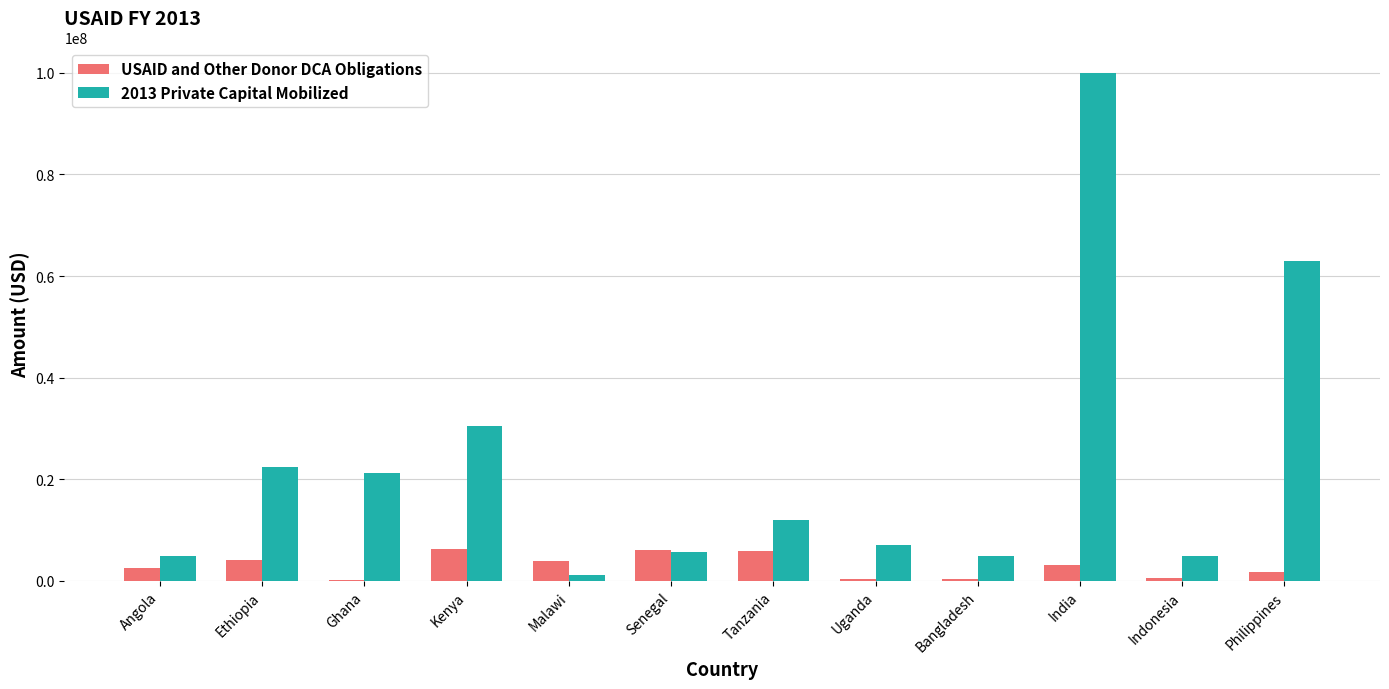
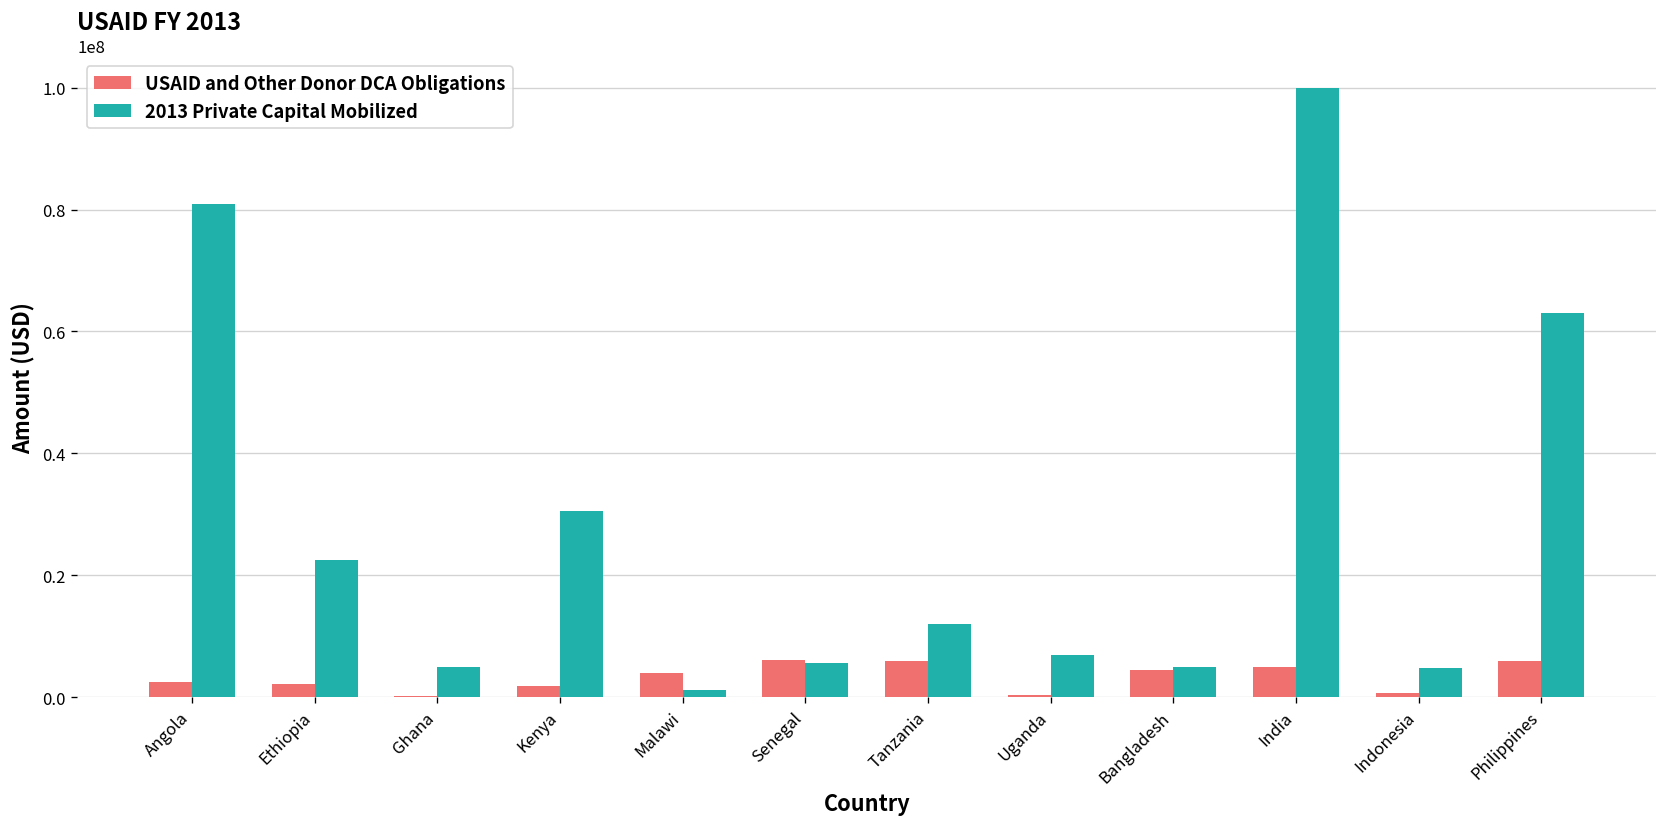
2013 Private Capital Mobilized, Angola: 5000000 -> 81000000
USAID and Other Donor DCA Obligations, Ethiopia: 4000000 -> 2000000
2013 Private Capital Mobilized, Ghana: 21000000 -> 5000000
USAID and Other Donor DCA Obligations, Kenya: 6000000 -> 2000000
USAID and Other Donor DCA Obligations, Bangladesh: 0 -> 4000000
USAID and Other Donor DCA Obligations, India: 3000000 -> 5000000
USAID and Other Donor DCA Obligations, Philippines: 2000000 -> 6000000
